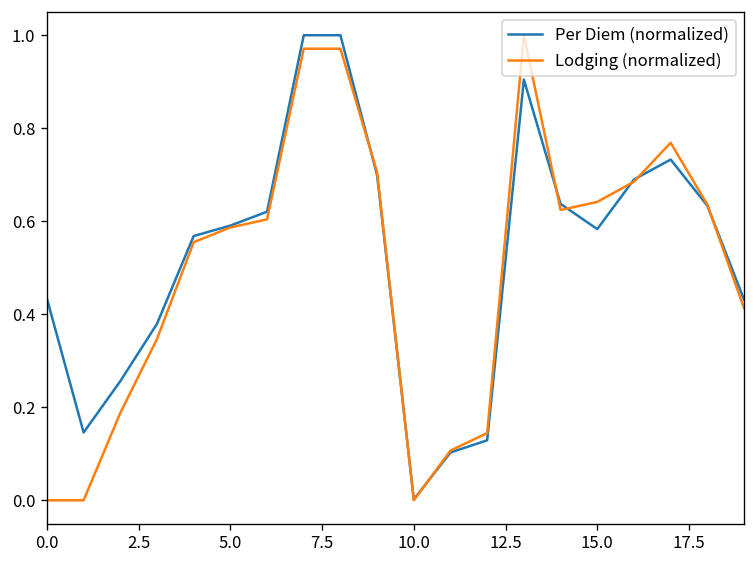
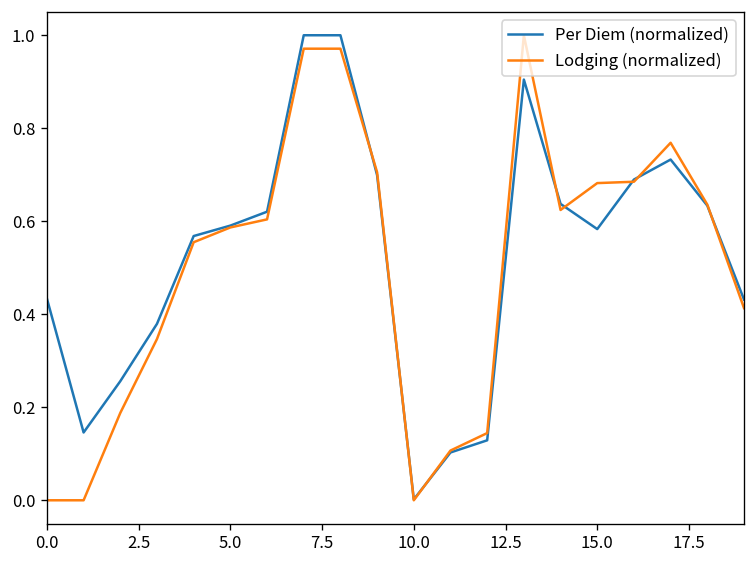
Lodging (normalized), 15.0: 0.64 -> 0.68
